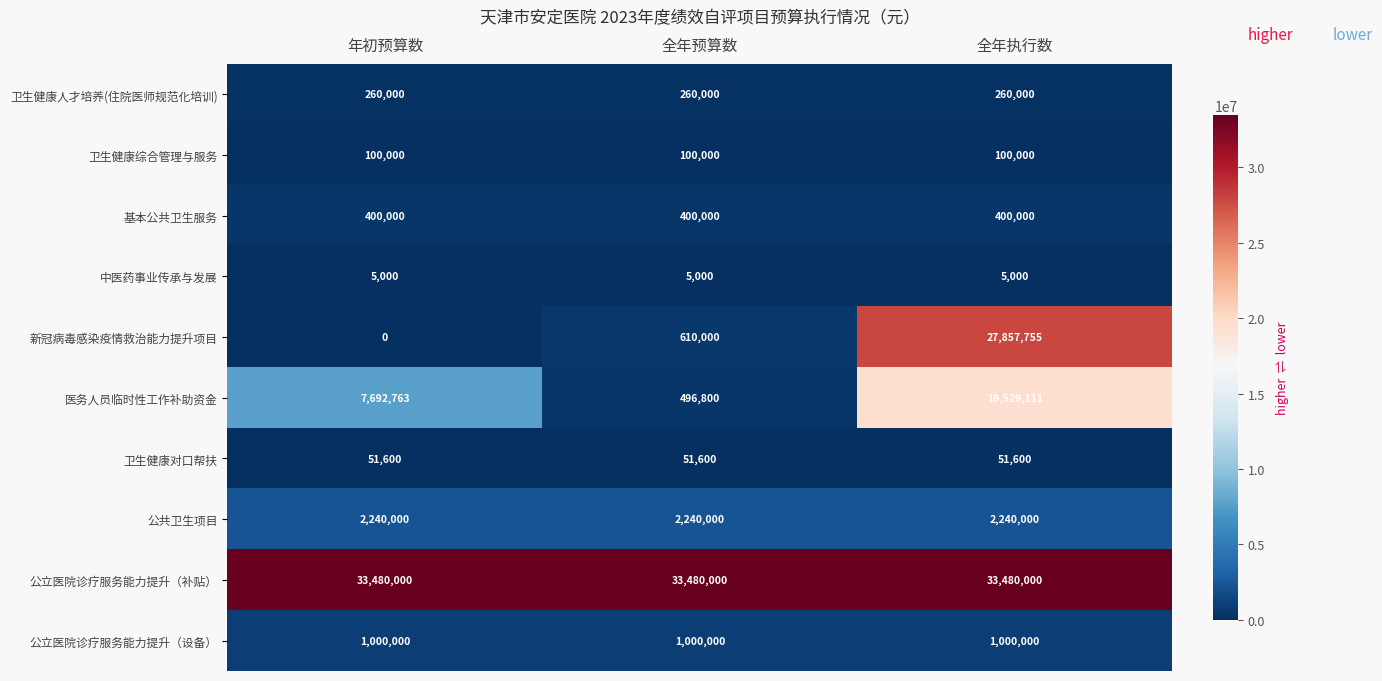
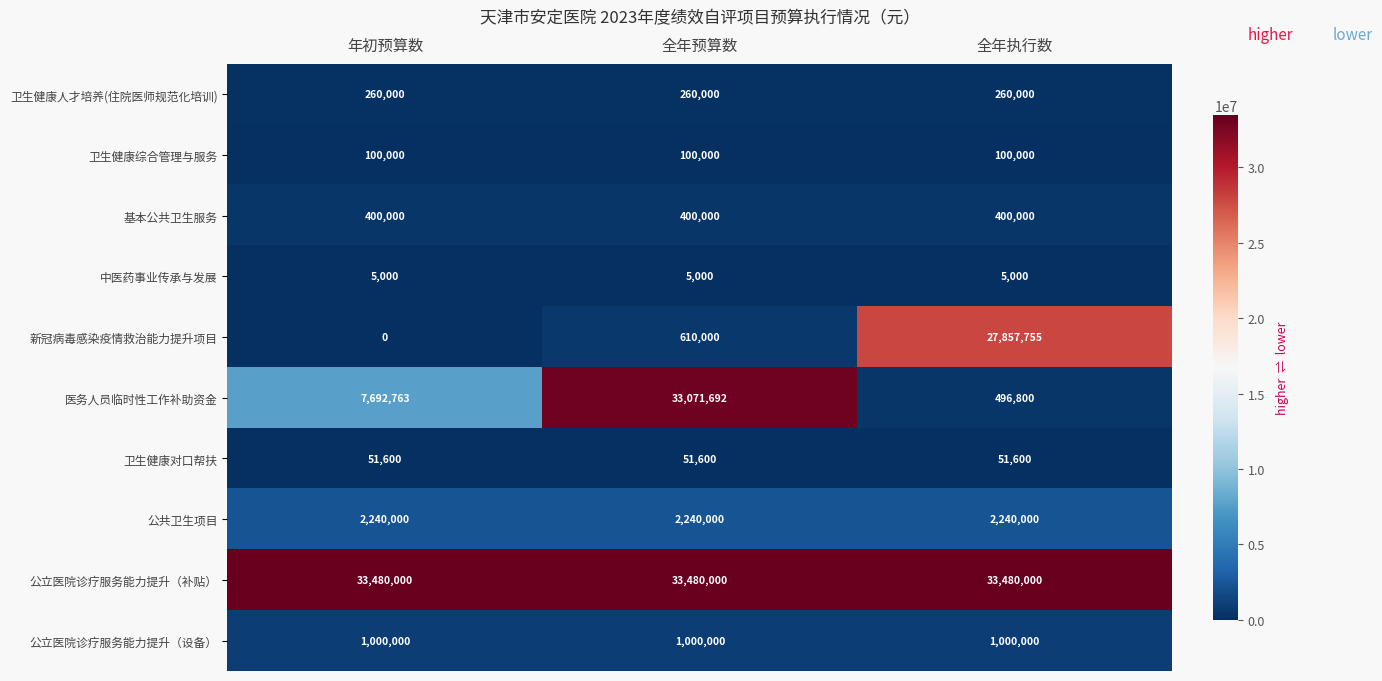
医务人员临时性工作补助资金, 全年预算数: 496,800 -> 33,071,692
医务人员临时性工作补助资金, 全年执行数: 19,529,111 -> 496,800
